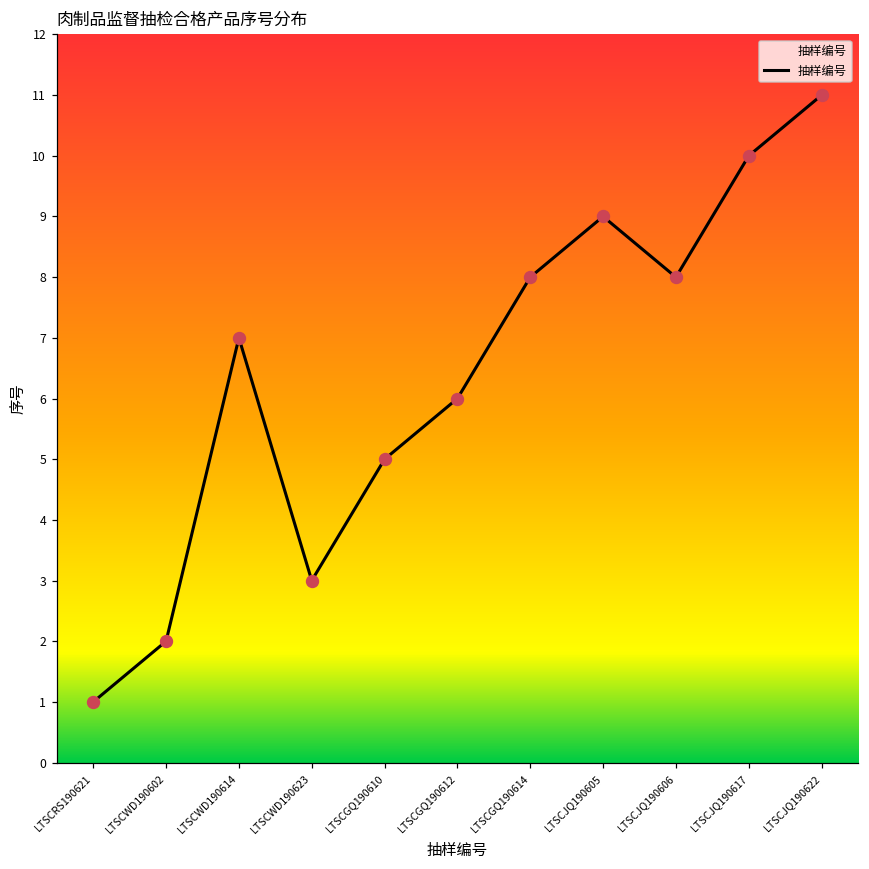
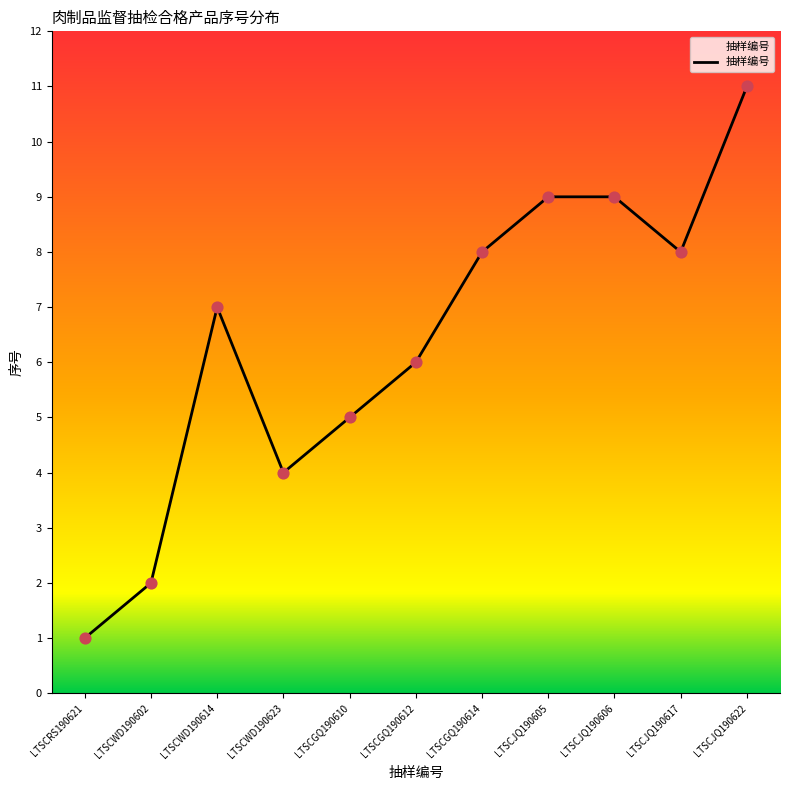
LTSCWD190623: 3 -> 4
LTSCJQ190606: 8 -> 9
LTSCJQ190617: 10 -> 8
